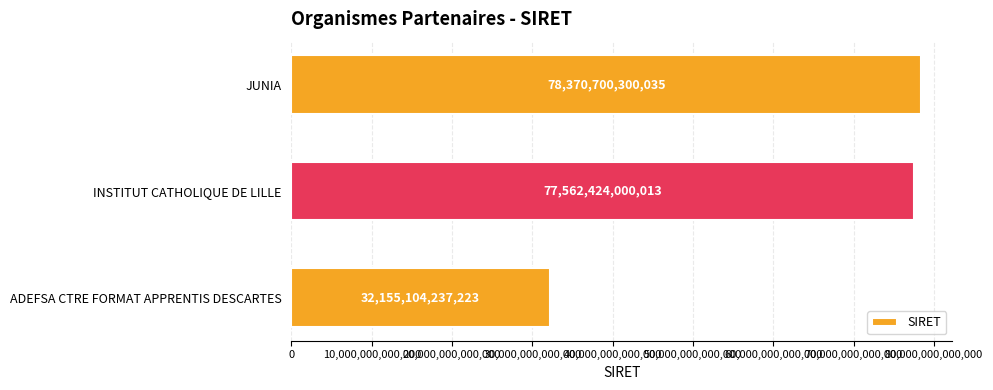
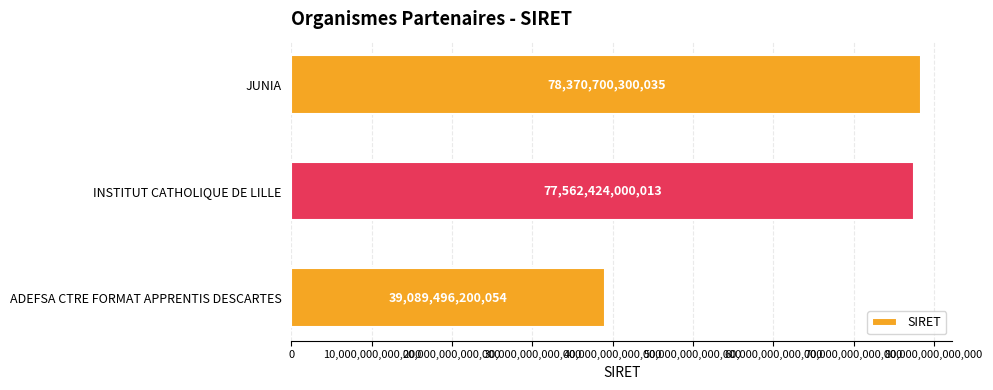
ADEFSA CTRE FORMAT APPRENTIS DESCARTES: 32,155,104,237,223 -> 39,089,496,200,054
